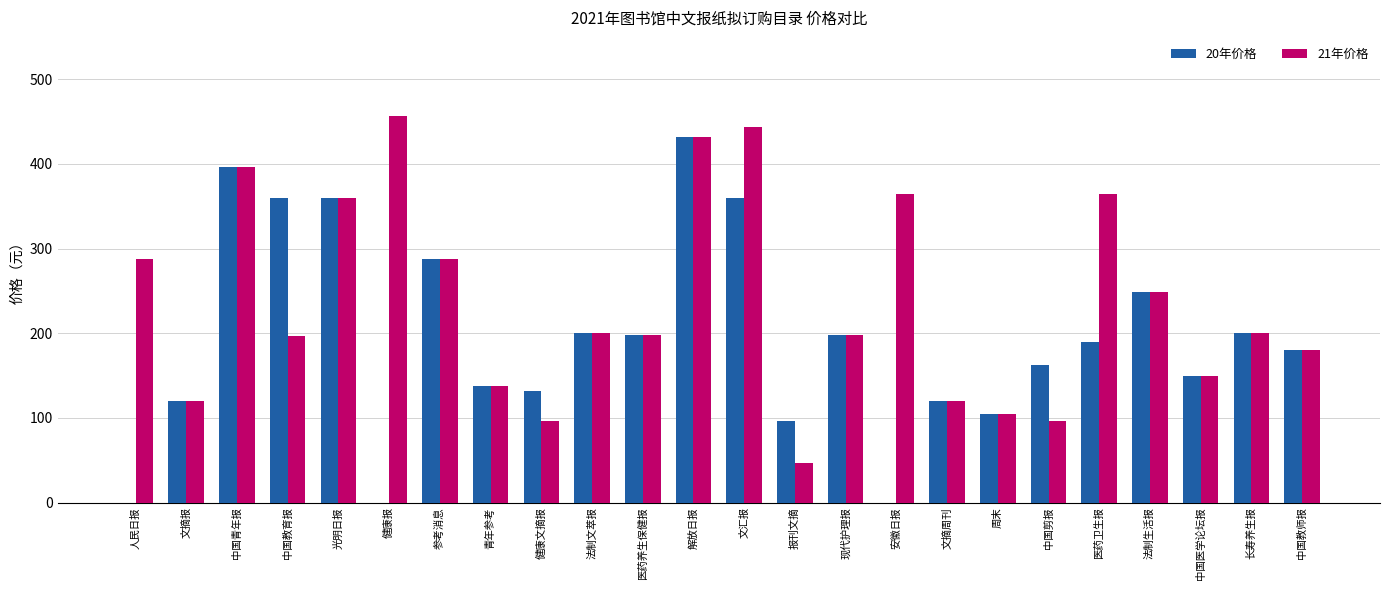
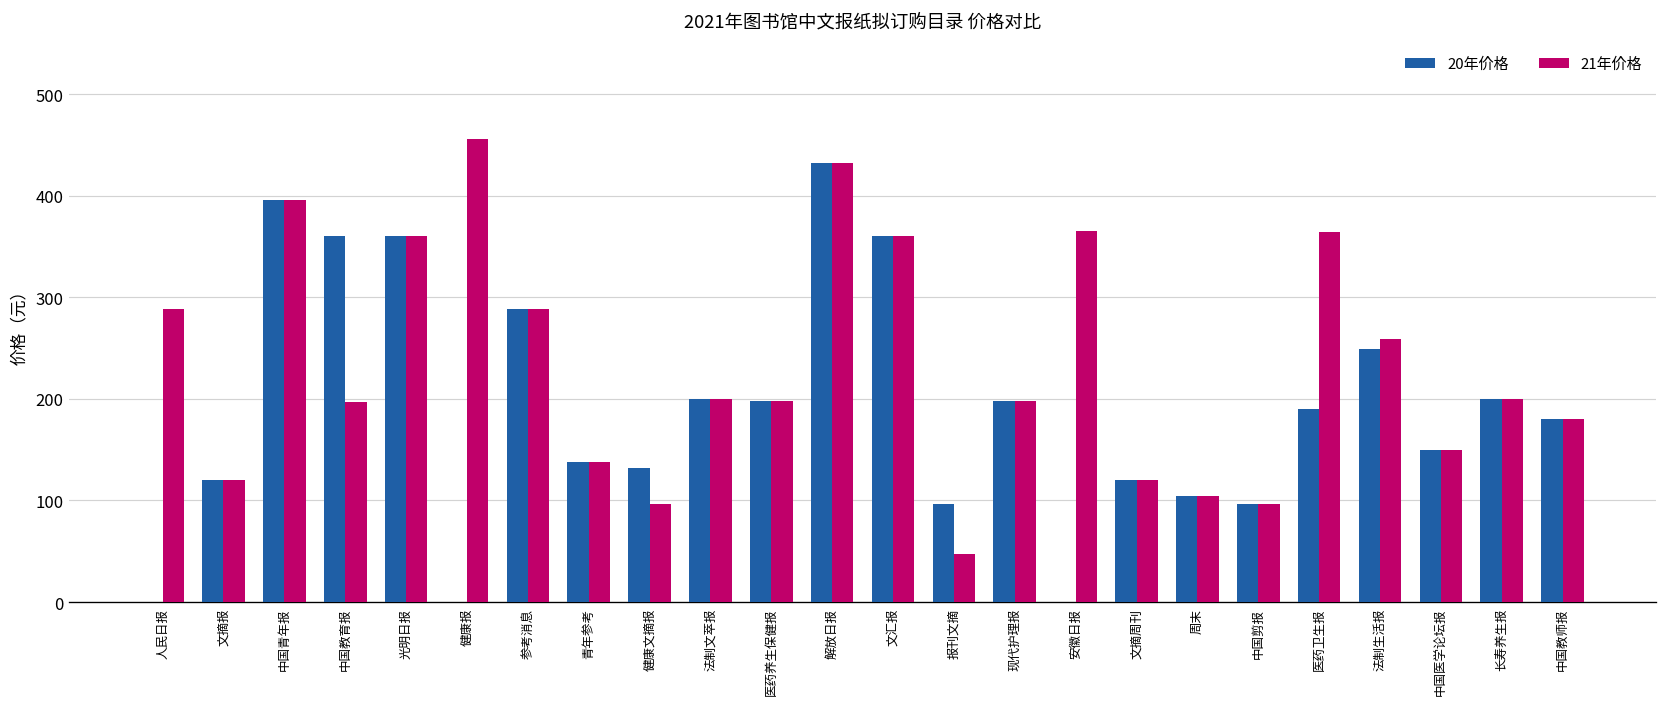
21年价格, 文汇报: 440 -> 360
20年价格, 中国剪报: 160 -> 100
21年价格, 法制生活报: 250 -> 260
